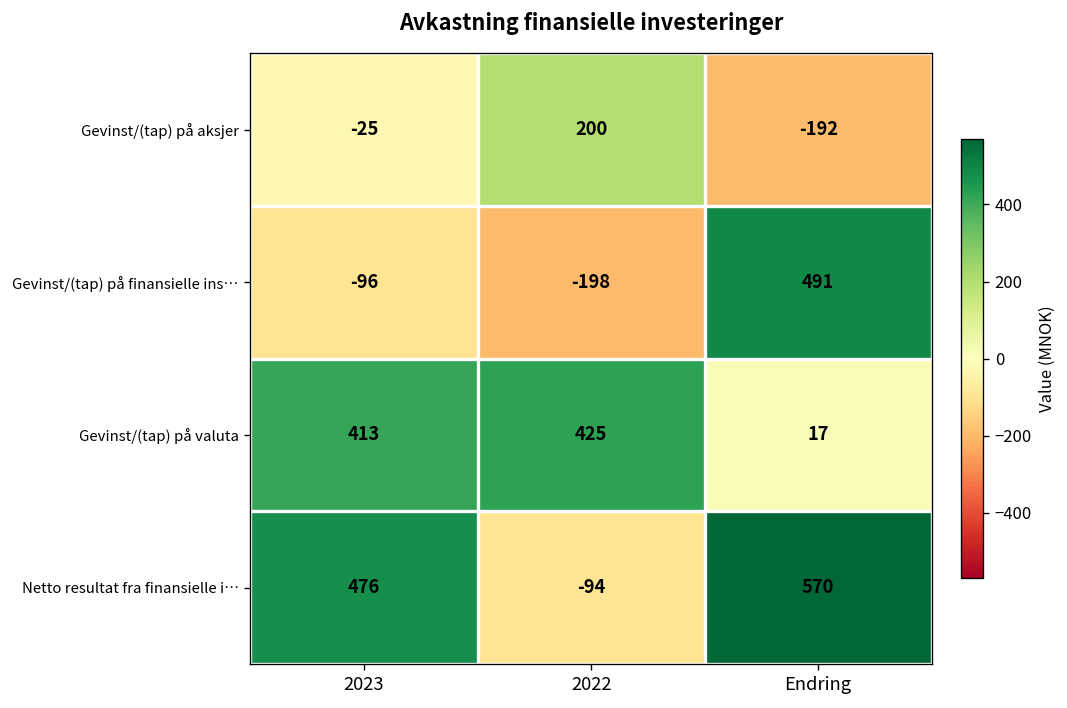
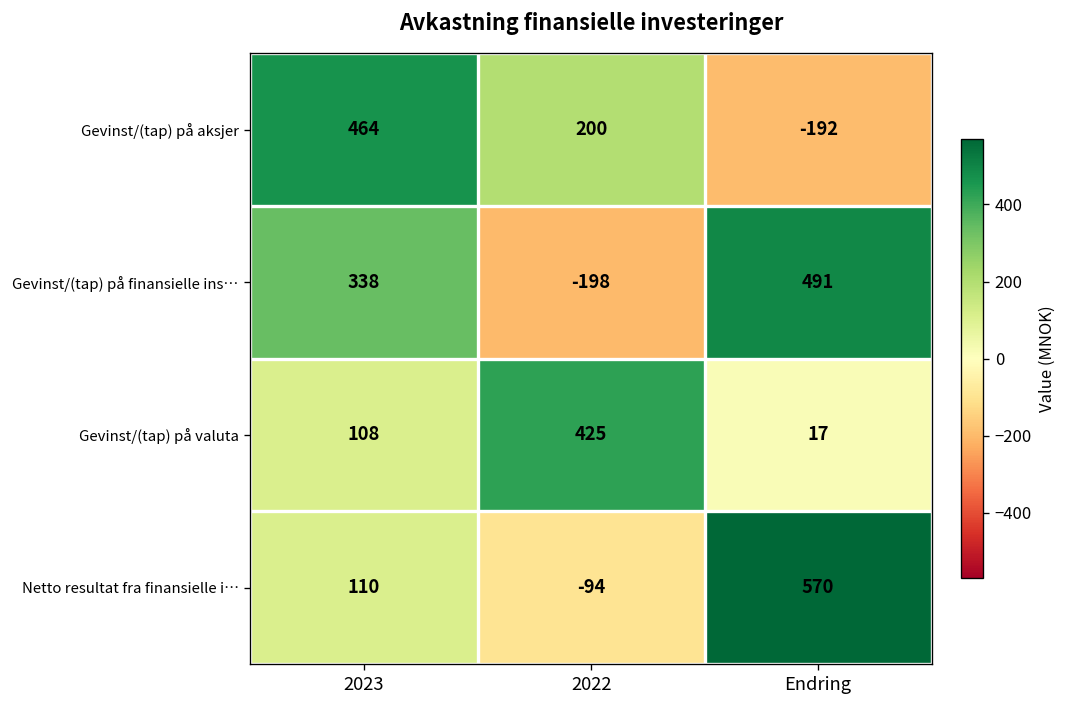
Gevinst/(tap) på aksjer, 2023: -25 -> 464
Gevinst/(tap) på finansielle ins…, 2023: -96 -> 338
Gevinst/(tap) på valuta, 2023: 413 -> 108
Netto resultat fra finansielle i…, 2023: 476 -> 110
